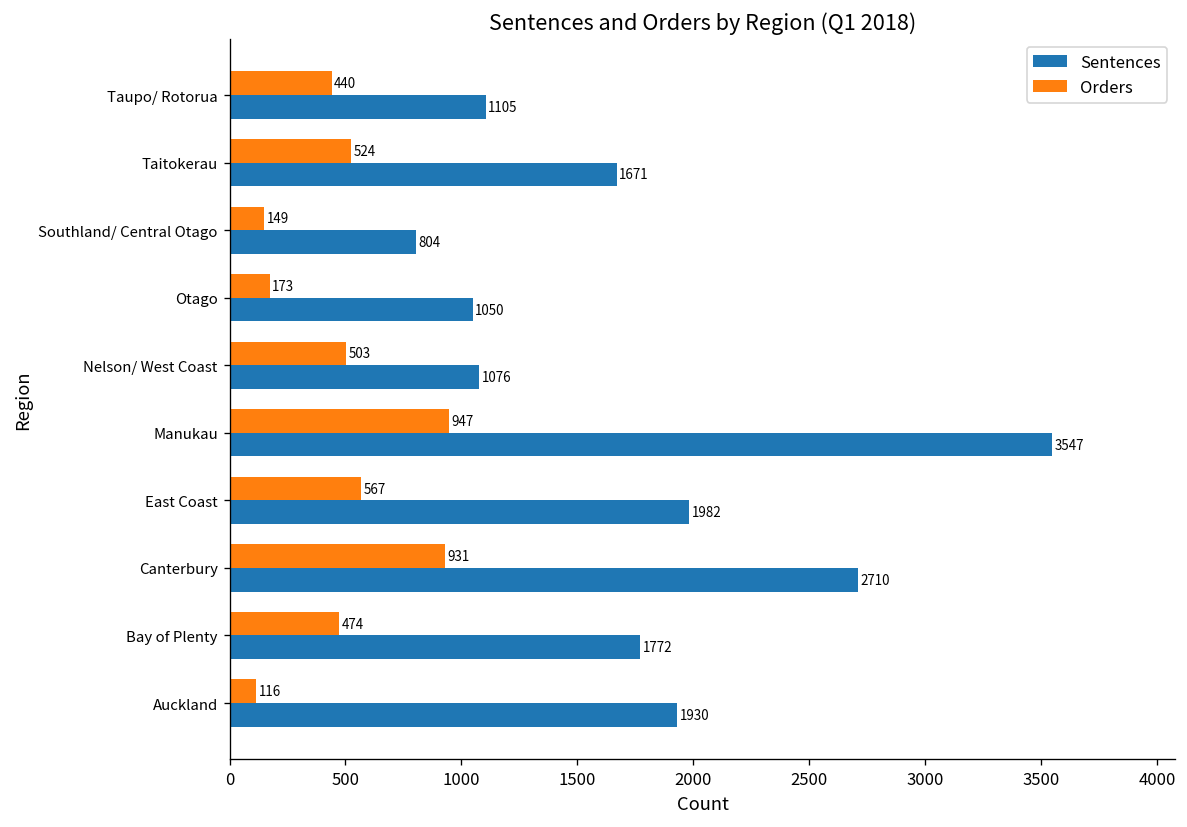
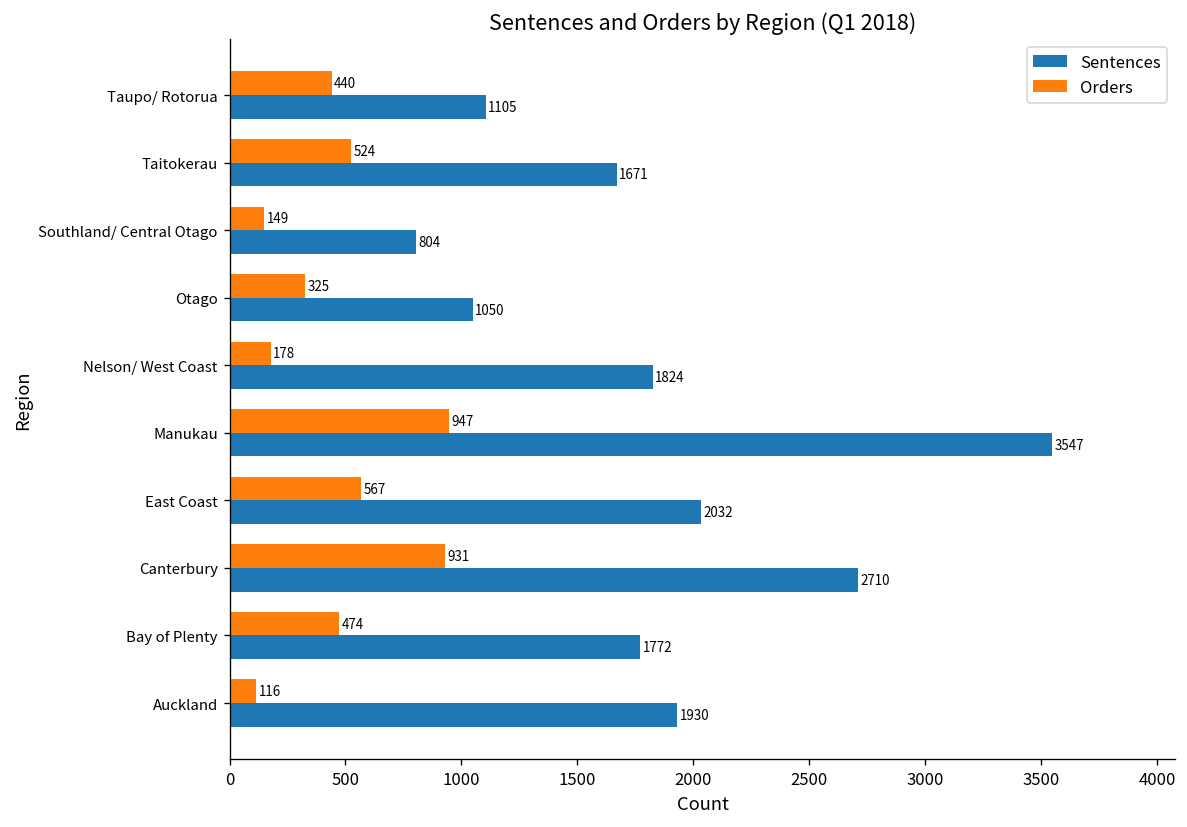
Orders, Otago: 173 -> 325
Orders, Nelson/ West Coast: 503 -> 178
Sentences, Nelson/ West Coast: 1076 -> 1824
Sentences, East Coast: 1982 -> 2032
